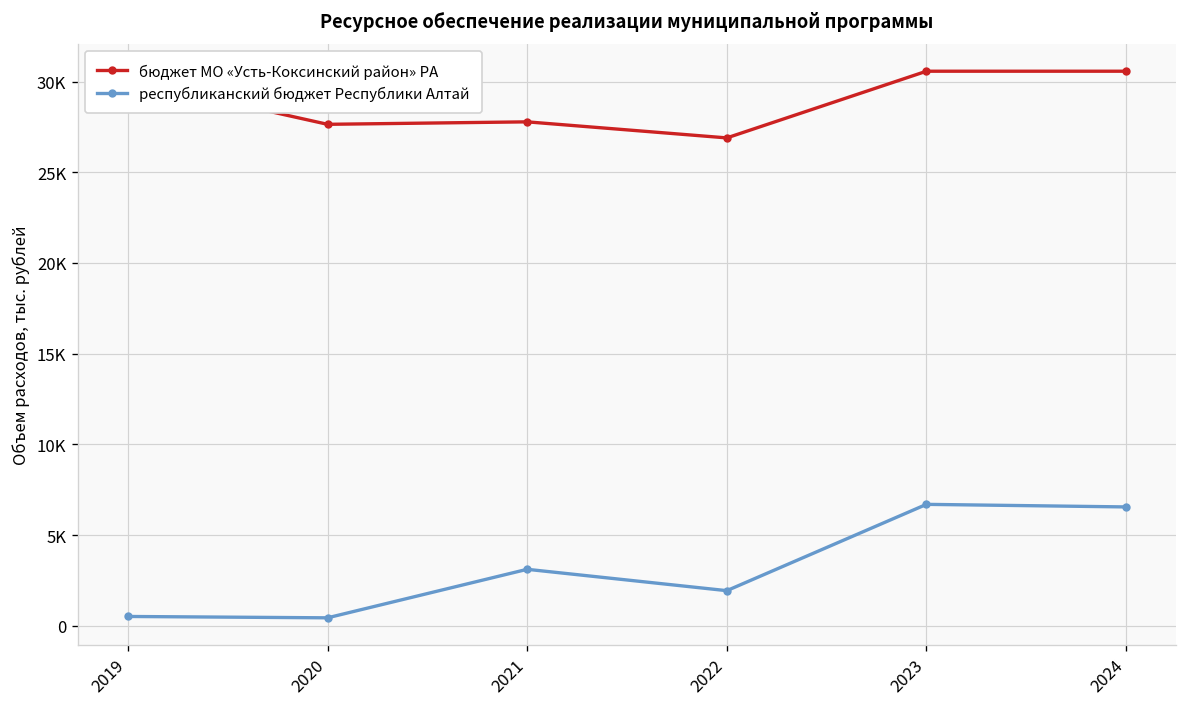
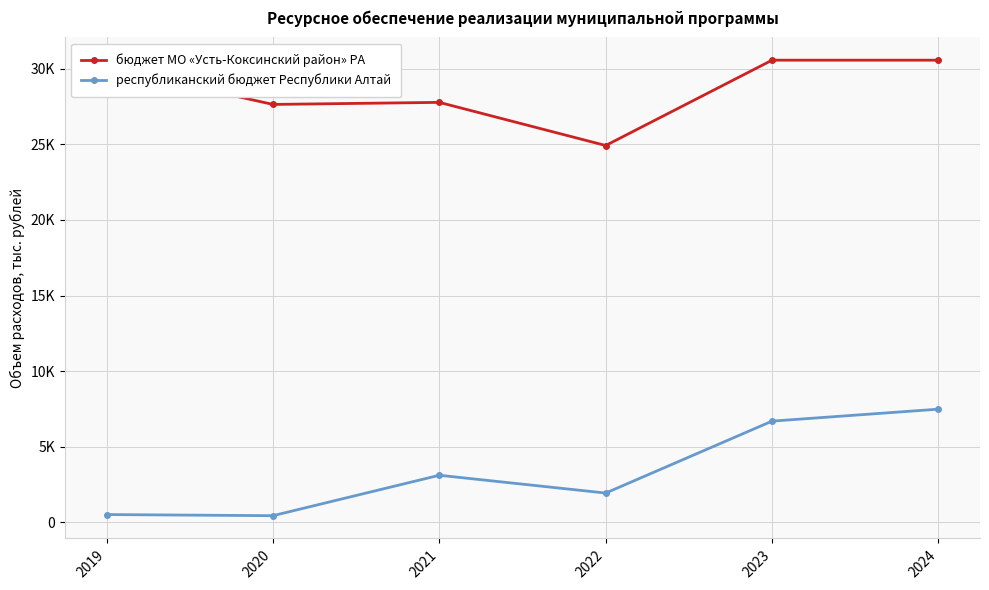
бюджет МО «Усть-Коксинский район» РА, 2022: 26900 -> 24900
республиканский бюджет Республики Алтай, 2024: 6500 -> 7500
